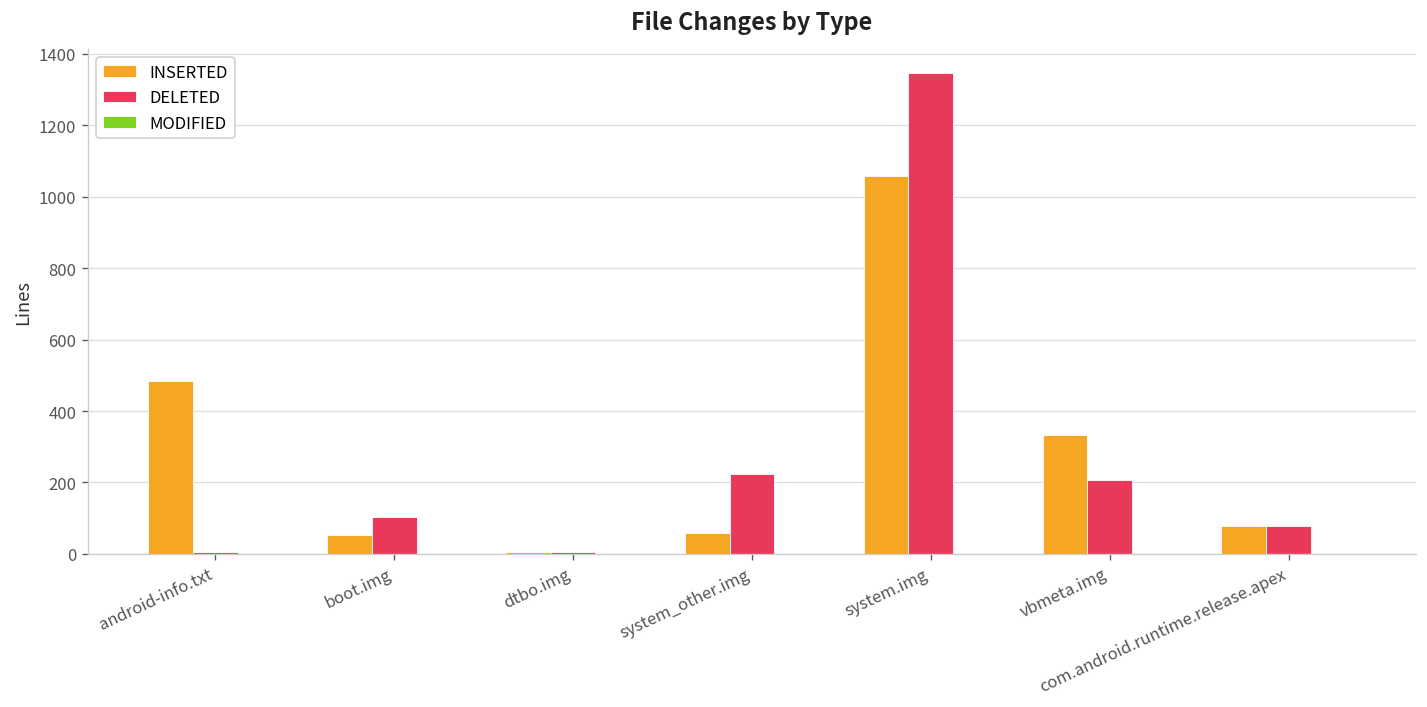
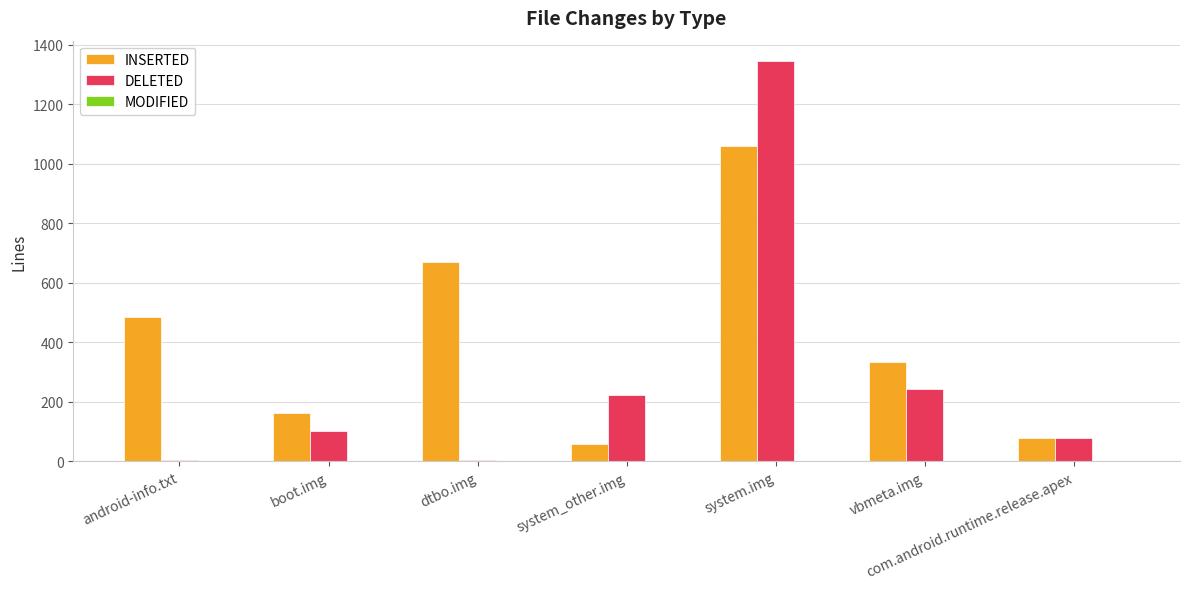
INSERTED, boot.img: 50 -> 160
INSERTED, dtbo.img: 10 -> 670
DELETED, vbmeta.img: 210 -> 240
